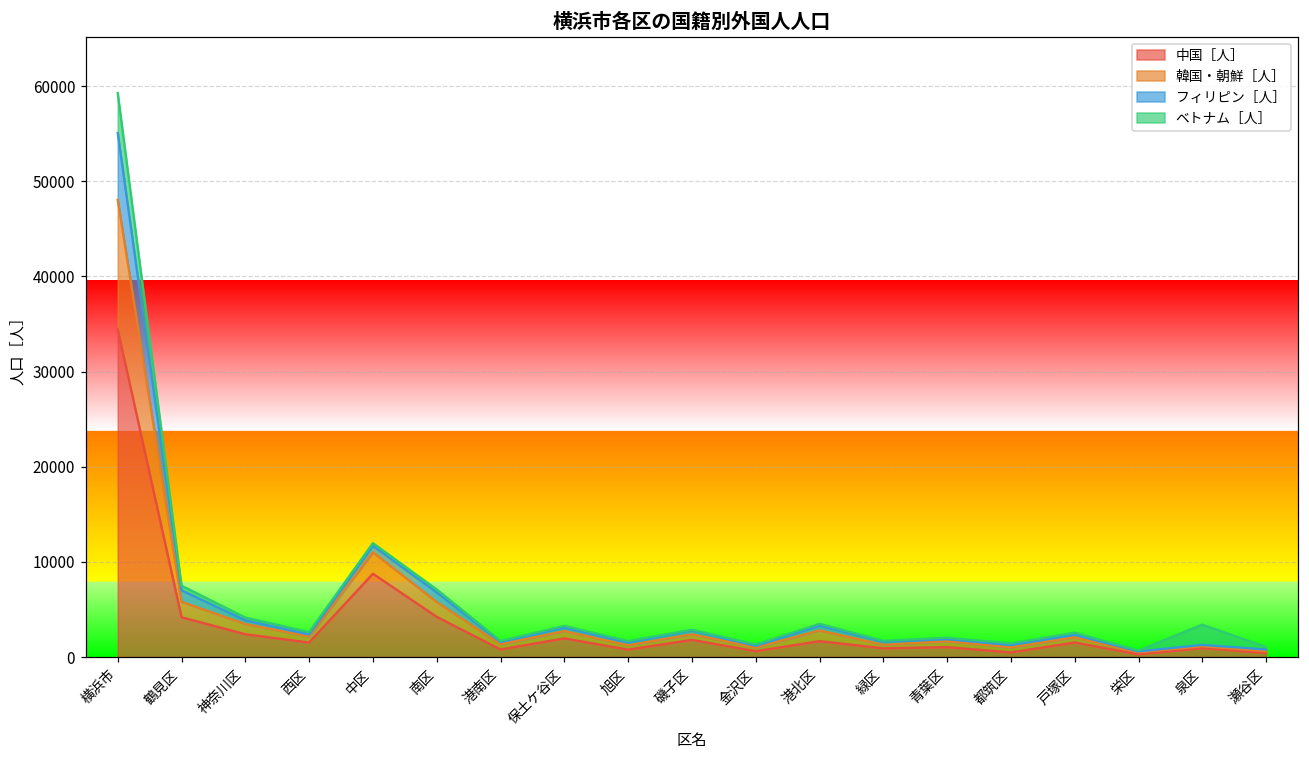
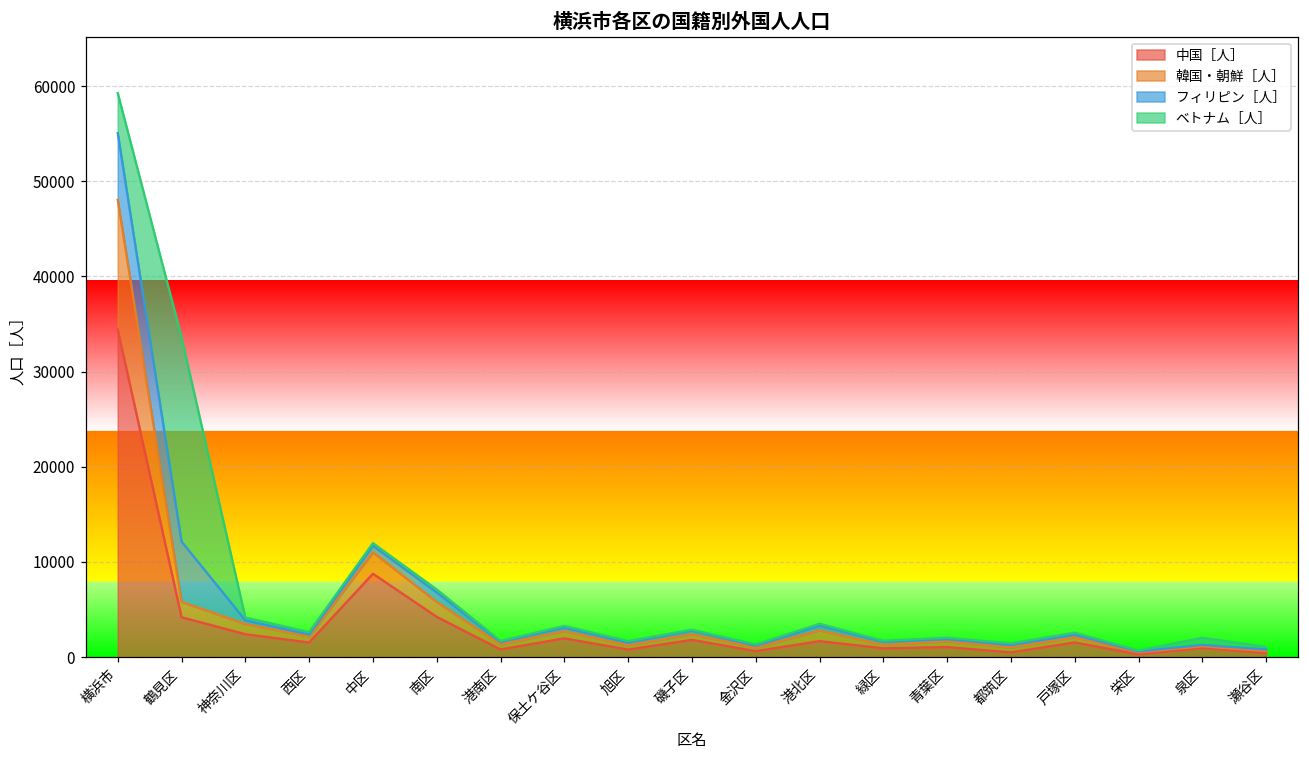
フィリピン［人］, 鶴見区: 1000 -> 6000
ベトナム［人］, 鶴見区: 0 -> 21000
ベトナム［人］, 泉区: 2000 -> 1000
